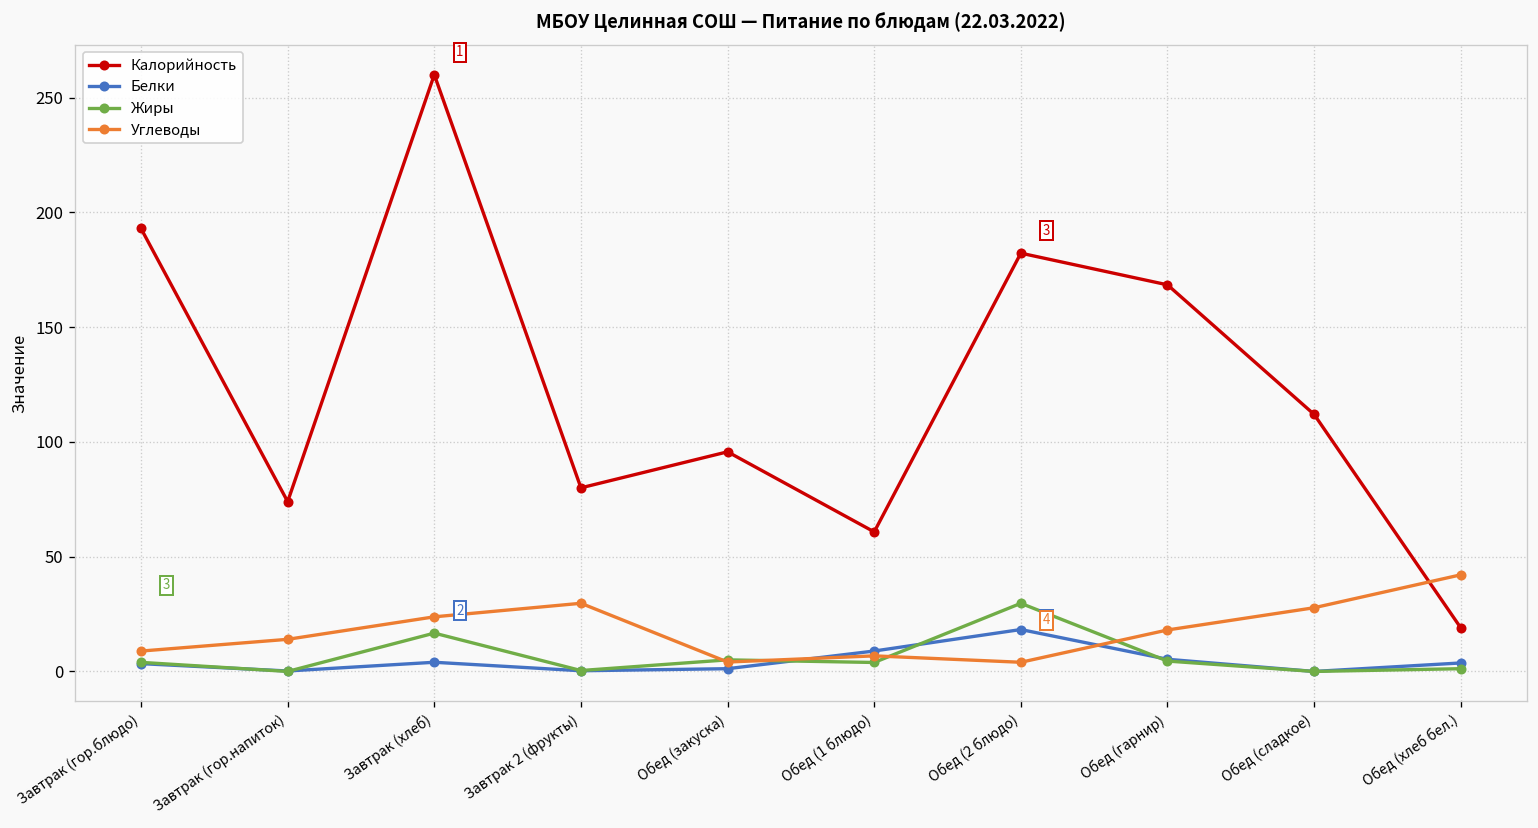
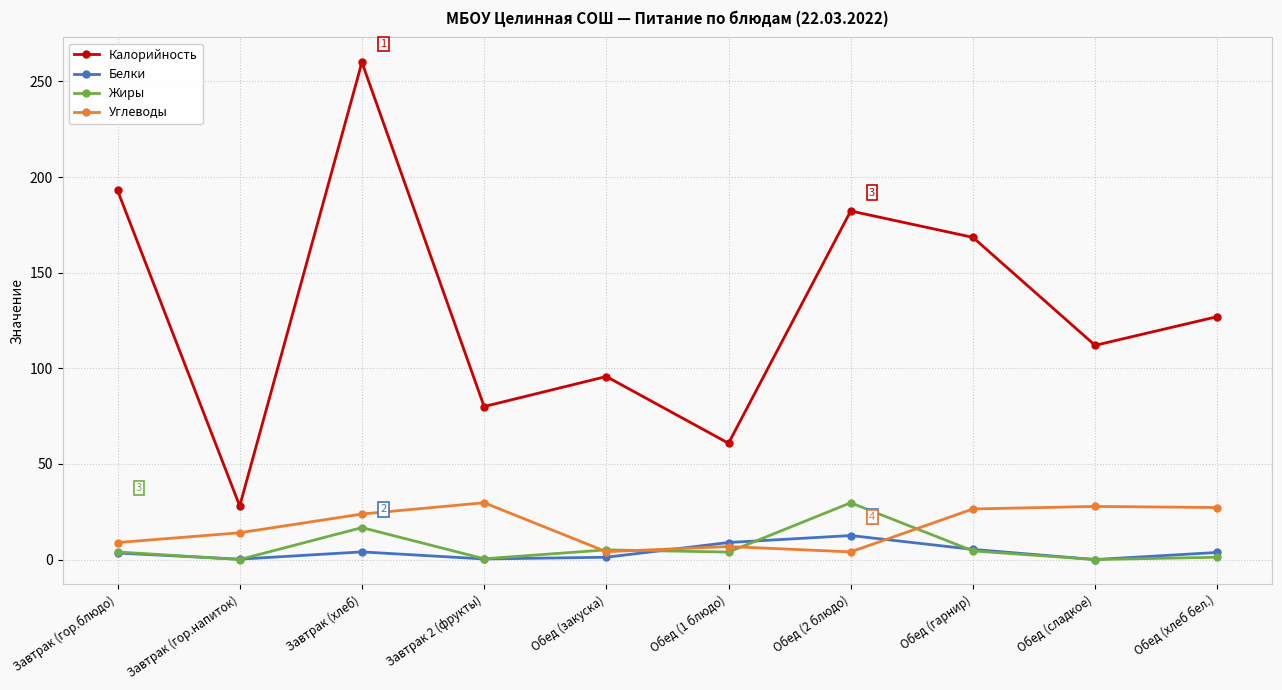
Калорийность, Завтрак (гор.напиток): 74 -> 28
Белки, Обед (2 блюдо): 18 -> 13
Углеводы, Обед (гарнир): 18 -> 26
Калорийность, Обед (хлеб бел.): 19 -> 127
Углеводы, Обед (хлеб бел.): 42 -> 27
